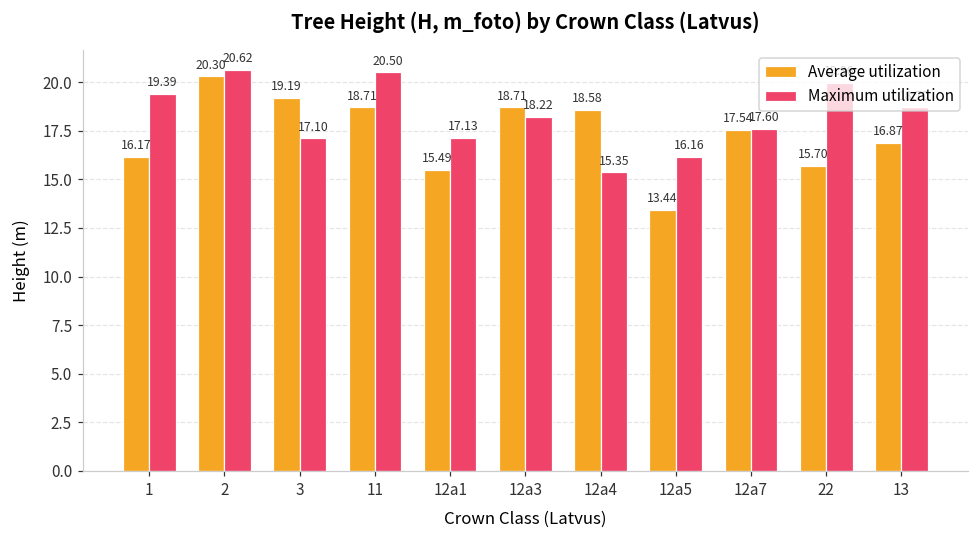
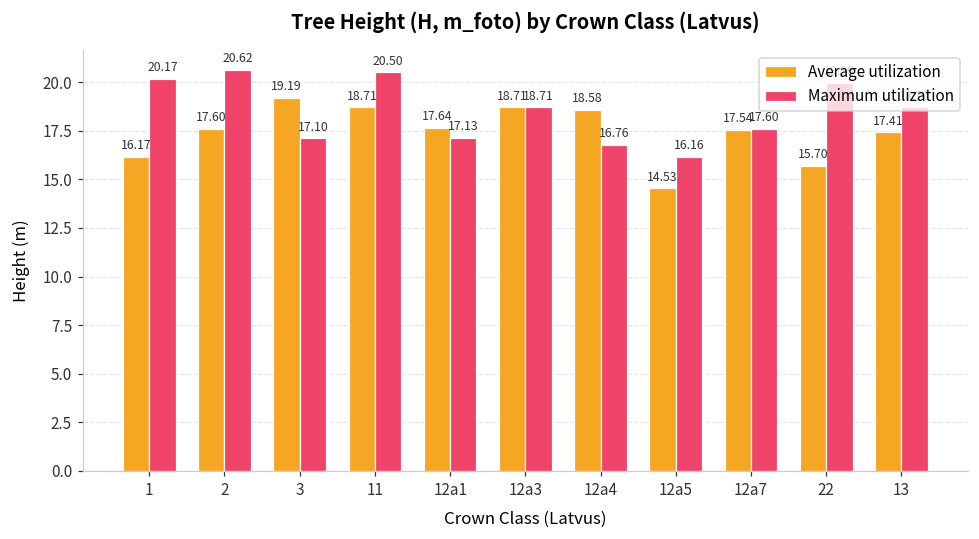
Maximum utilization, 1: 19.39 -> 20.17
Average utilization, 2: 20.30 -> 17.60
Average utilization, 12a1: 15.49 -> 17.64
Maximum utilization, 12a3: 18.22 -> 18.71
Maximum utilization, 12a4: 15.35 -> 16.76
Average utilization, 12a5: 13.44 -> 14.53
Average utilization, 13: 16.87 -> 17.41
